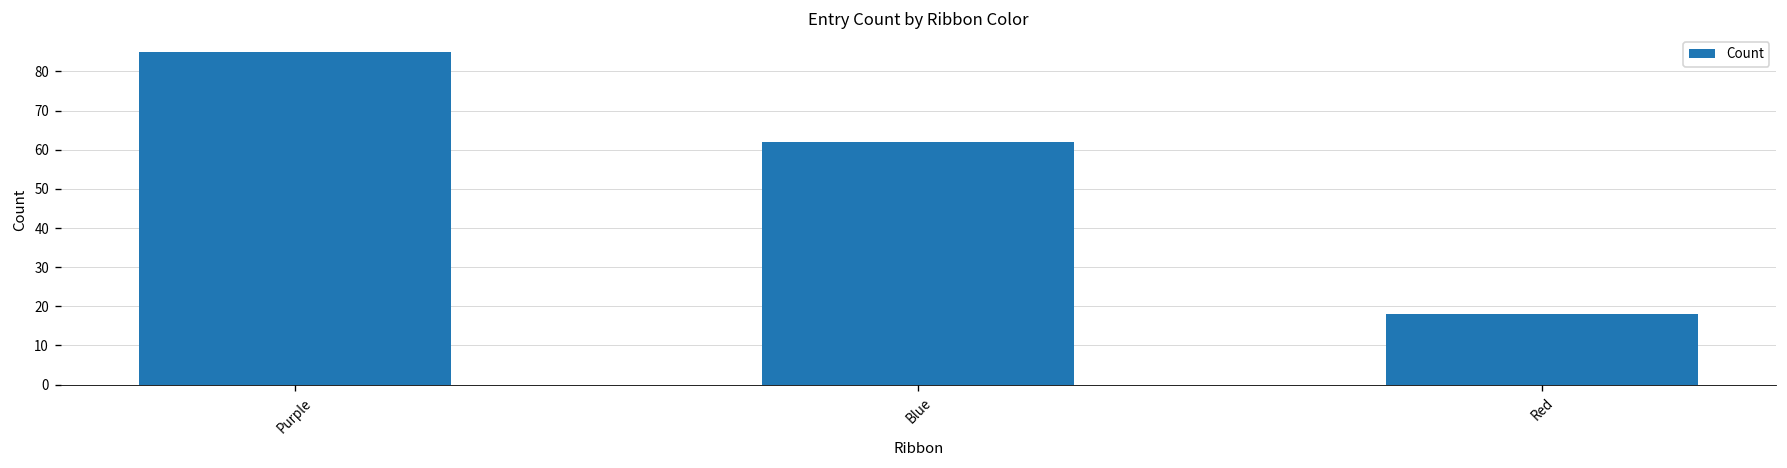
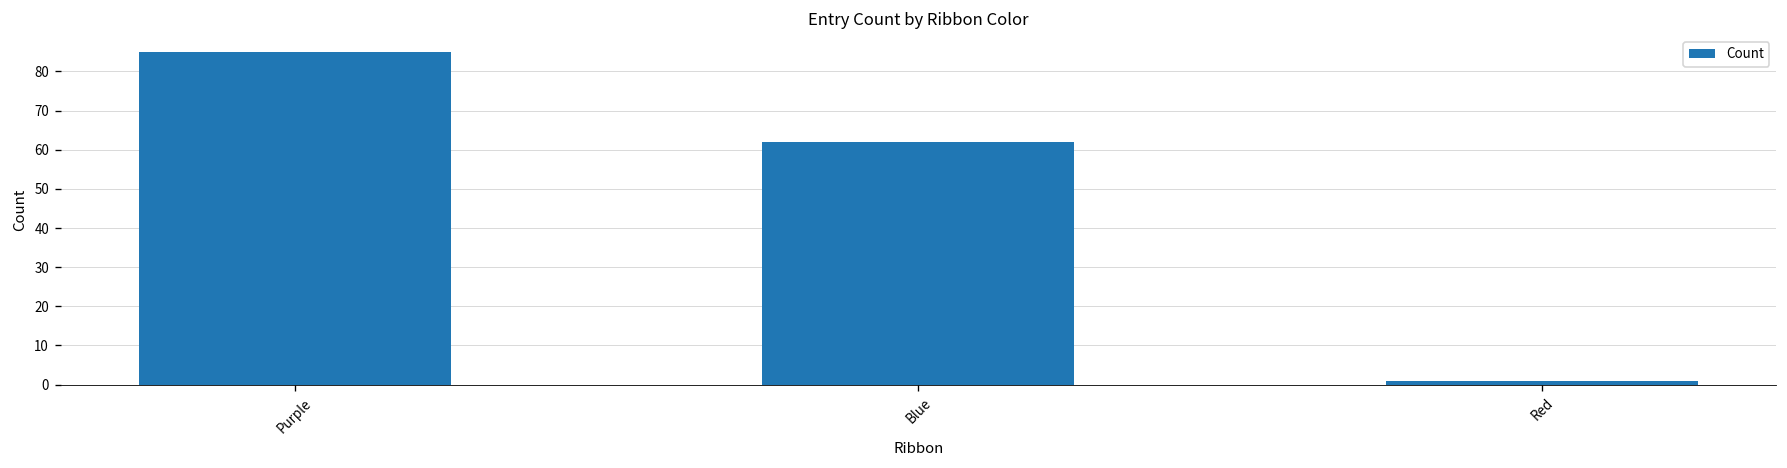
Red: 18 -> 1
